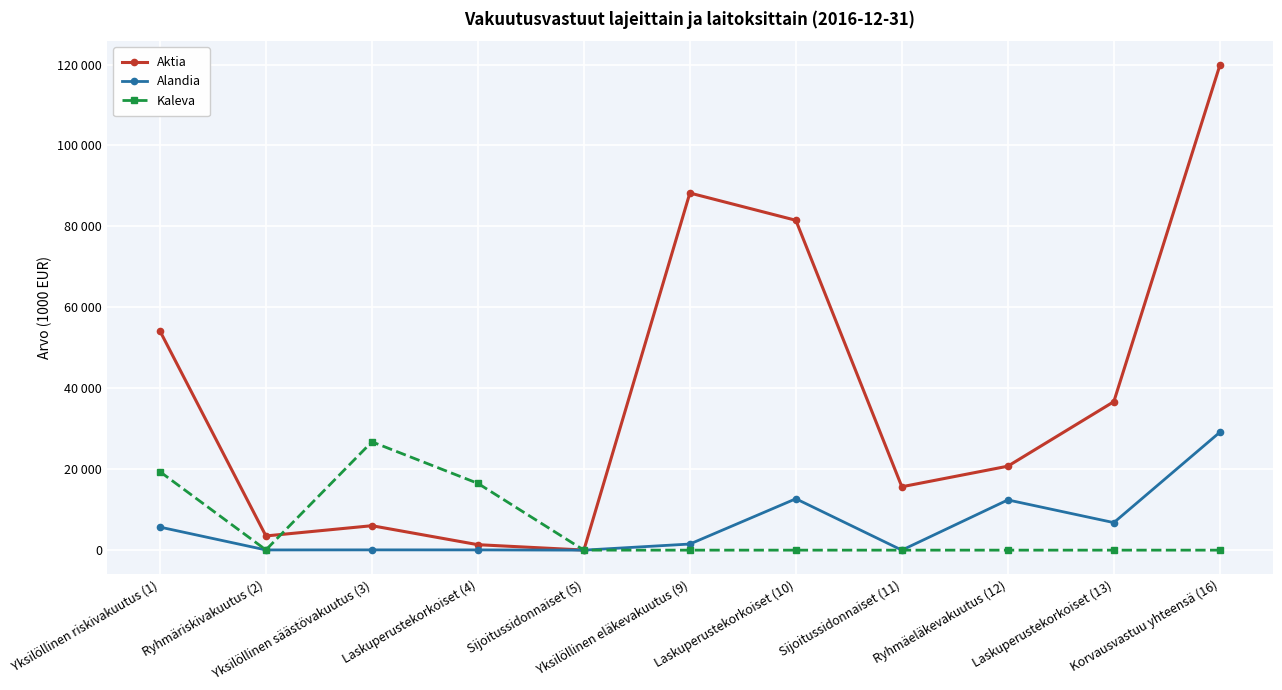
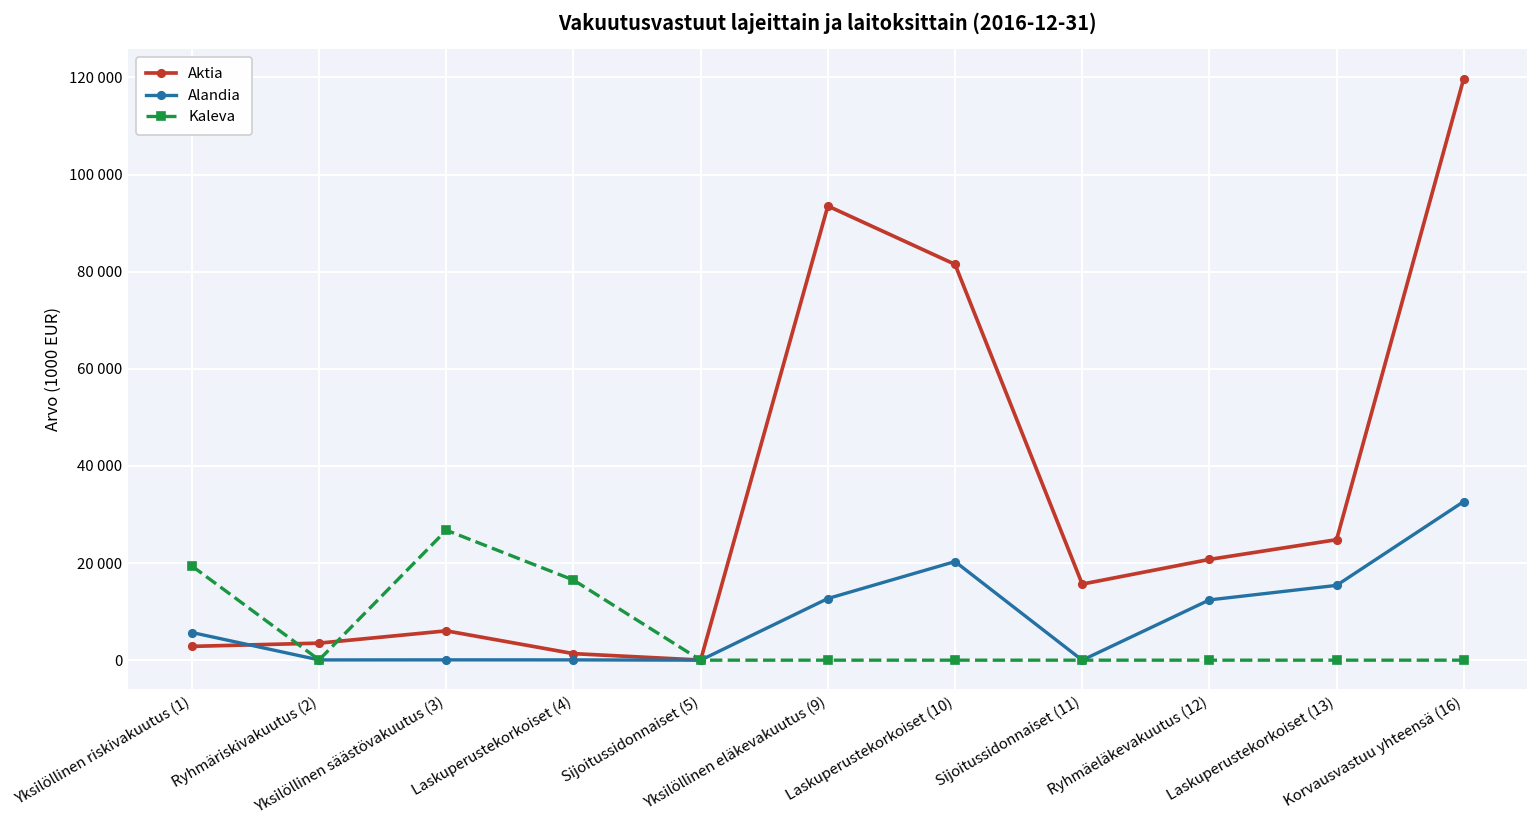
Aktia, Yksilöllinen riskivakuutus (1): 54000 -> 3000
Aktia, Yksilöllinen eläkevakuutus (9): 88000 -> 94000
Alandia, Yksilöllinen eläkevakuutus (9): 2000 -> 13000
Alandia, Laskuperustekorkoiset (10): 13000 -> 20000
Aktia, Laskuperustekorkoiset (13): 37000 -> 25000
Alandia, Laskuperustekorkoiset (13): 7000 -> 15000
Alandia, Korvausvastuu yhteensä (16): 29000 -> 33000
